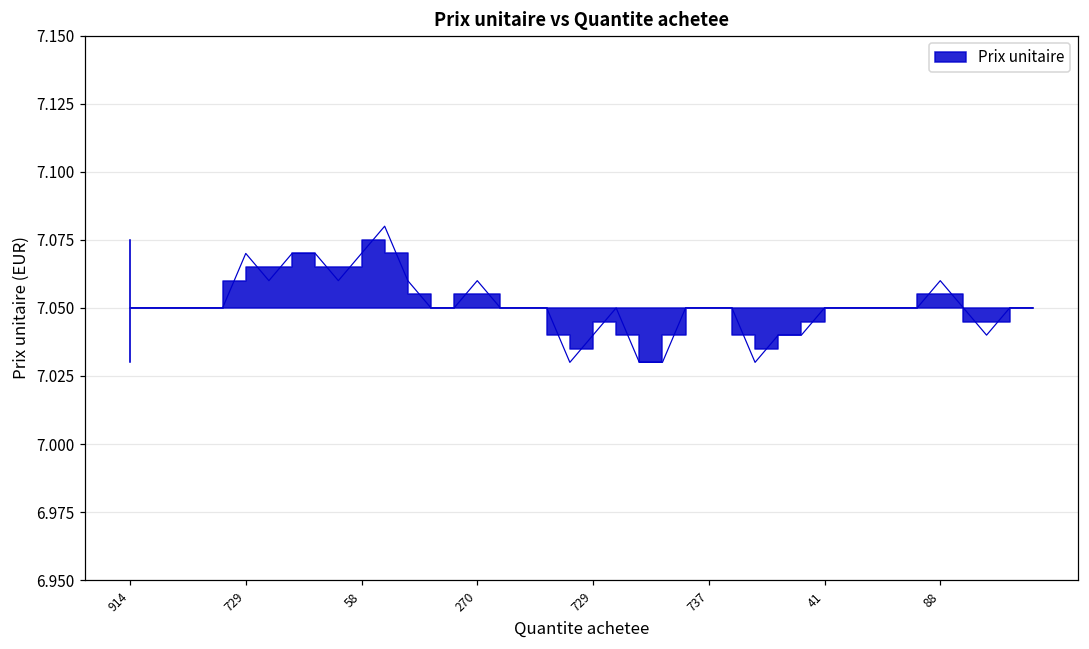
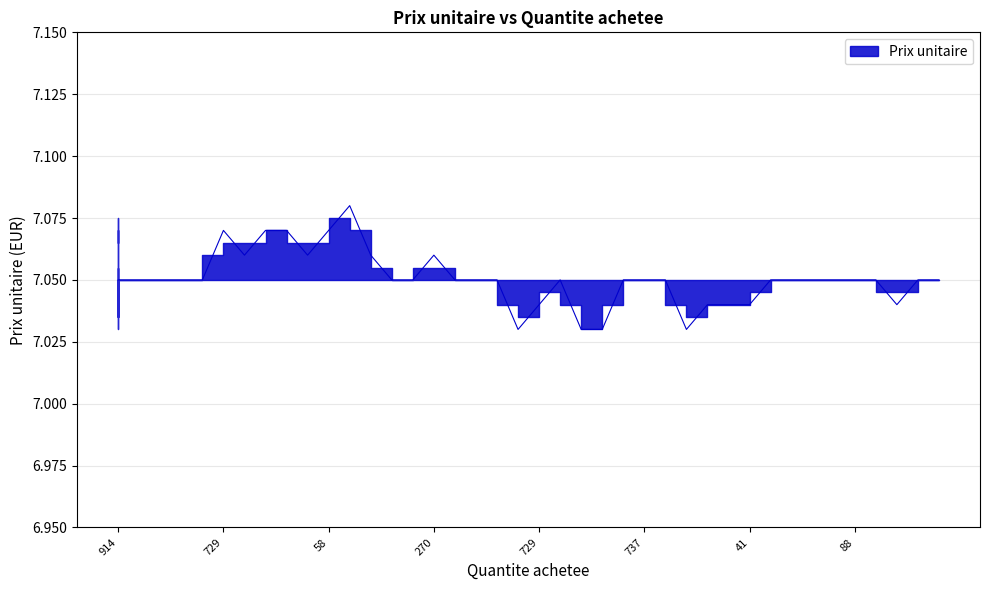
41: 7.05 -> 7.04
88: 7.06 -> 7.05
